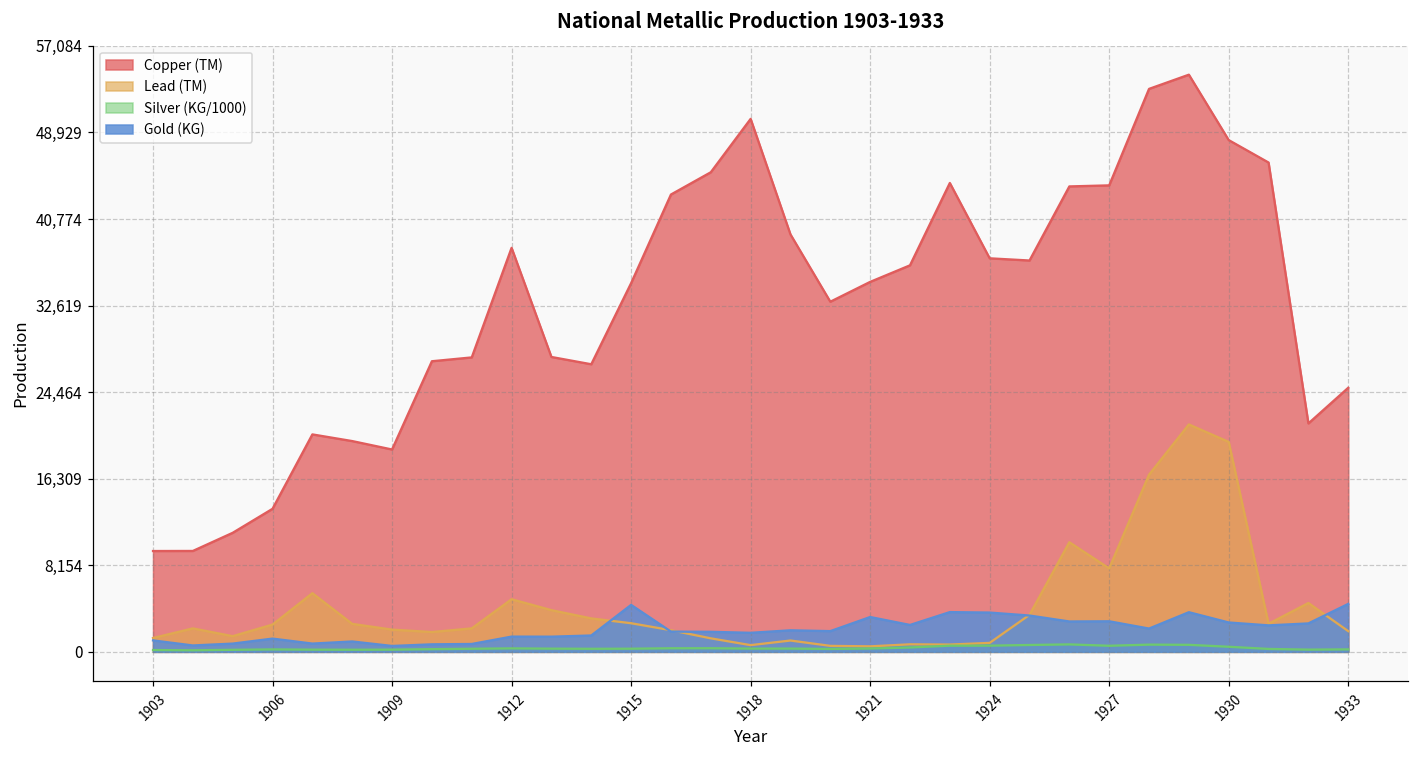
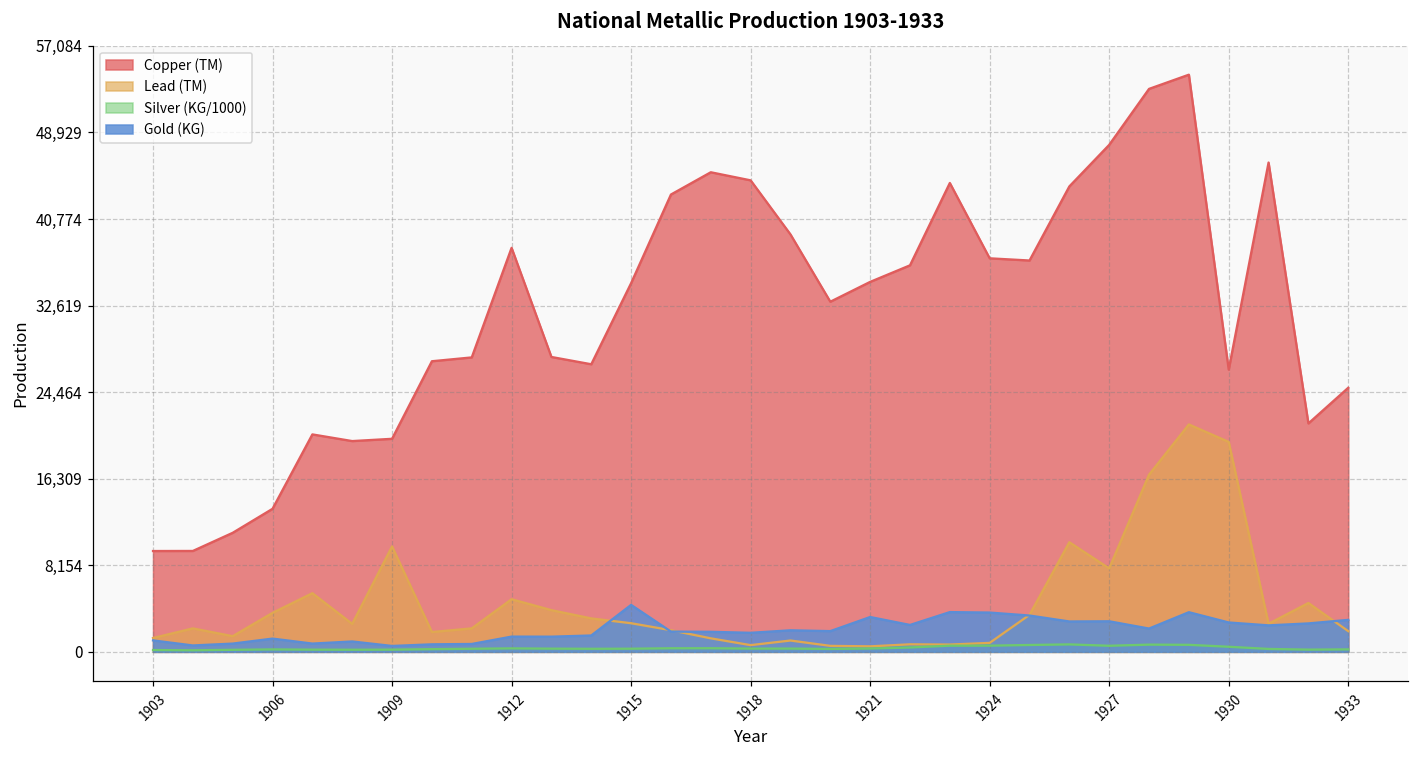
Lead (TM), 1906: 3,000 -> 4,000
Copper (TM), 1909: 19,000 -> 20,000
Lead (TM), 1909: 2,000 -> 10,000
Copper (TM), 1918: 50,000 -> 44,000
Copper (TM), 1927: 44,000 -> 48,000
Copper (TM), 1930: 48,000 -> 27,000
Gold (KG), 1933: 5,000 -> 3,000
